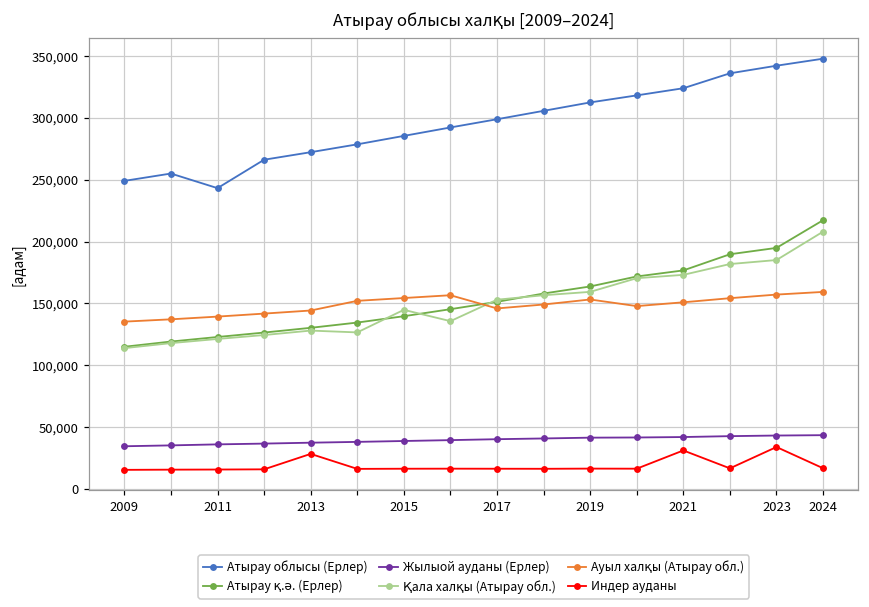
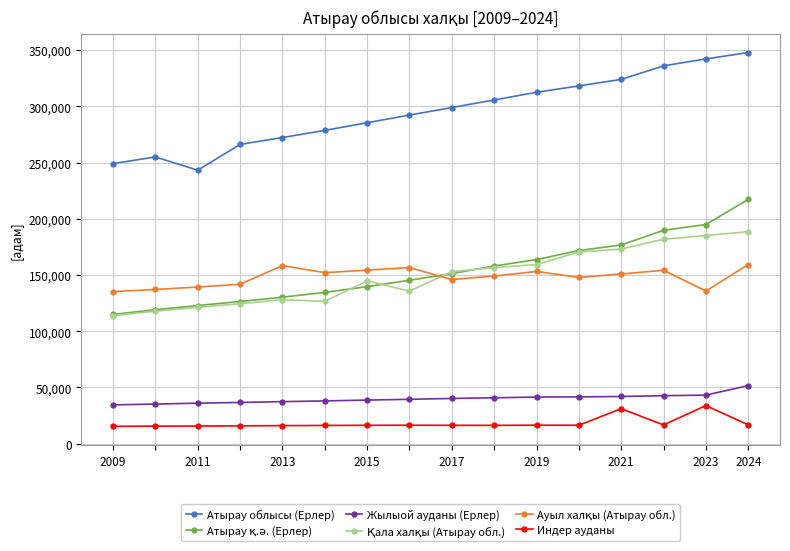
Ауыл халқы (Атырау обл.), 2013: 144,000 -> 158,000
Индер ауданы, 2013: 28,000 -> 16,000
Ауыл халқы (Атырау обл.), 2023: 157,000 -> 136,000
Жылыой ауданы (Ерлер), 2024: 43,000 -> 52,000
Қала халқы (Атырау обл.), 2024: 208,000 -> 189,000
